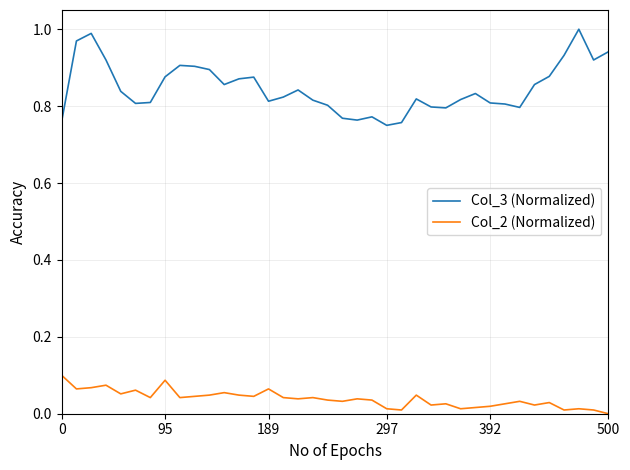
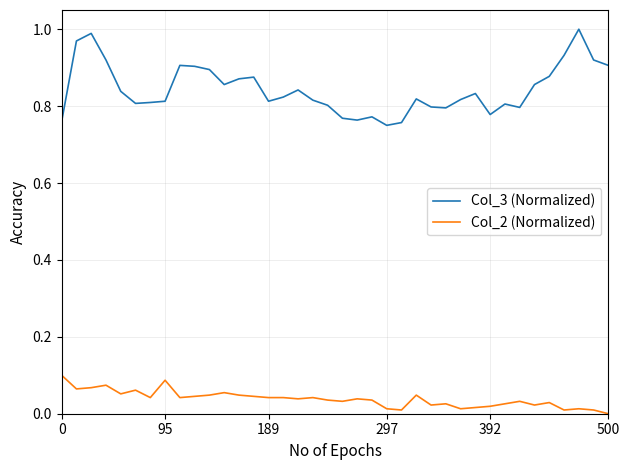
Col_3 (Normalized), 95: 0.88 -> 0.81
Col_2 (Normalized), 189: 0.06 -> 0.04
Col_3 (Normalized), 392: 0.81 -> 0.78
Col_3 (Normalized), 500: 0.94 -> 0.91
